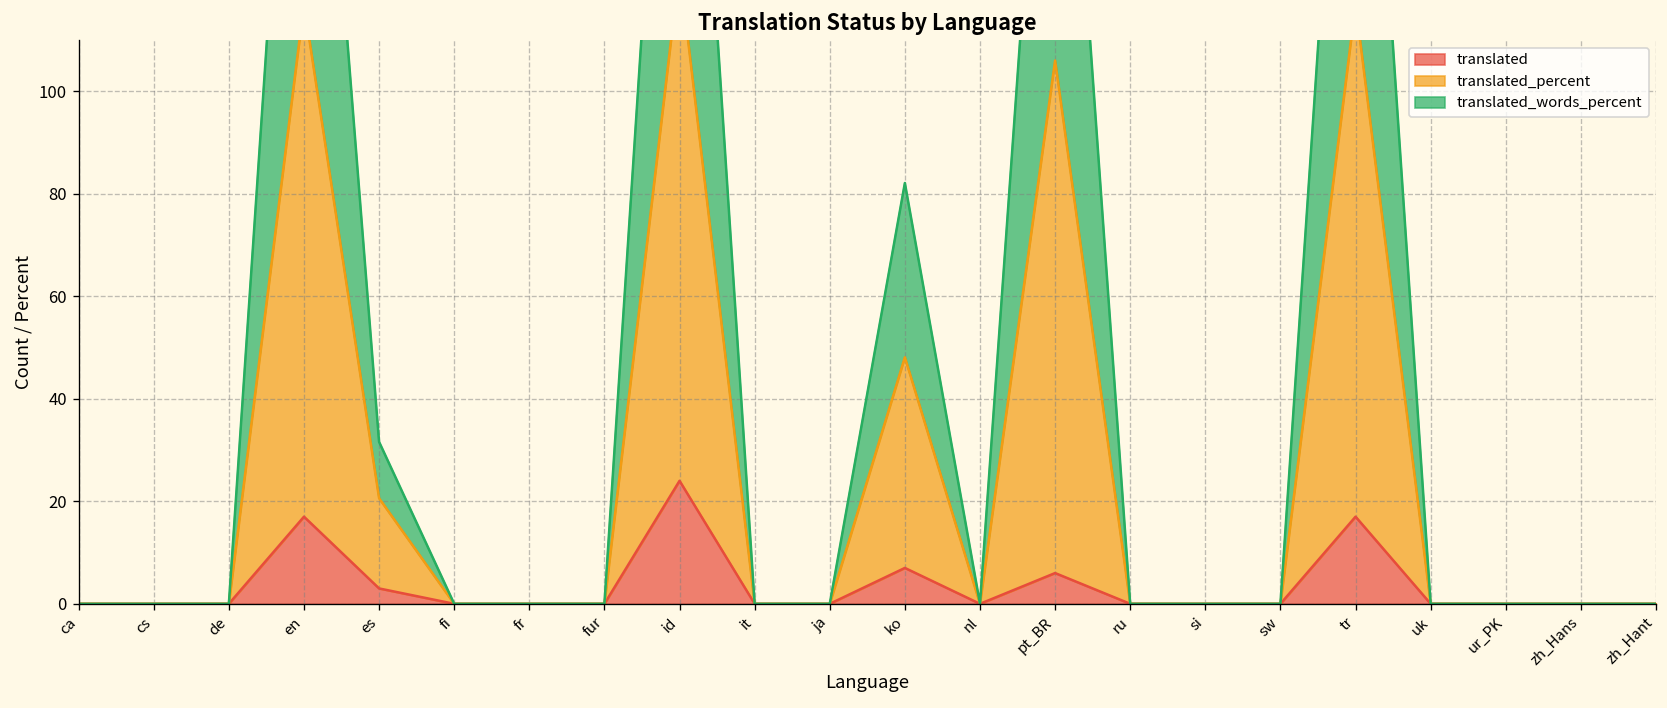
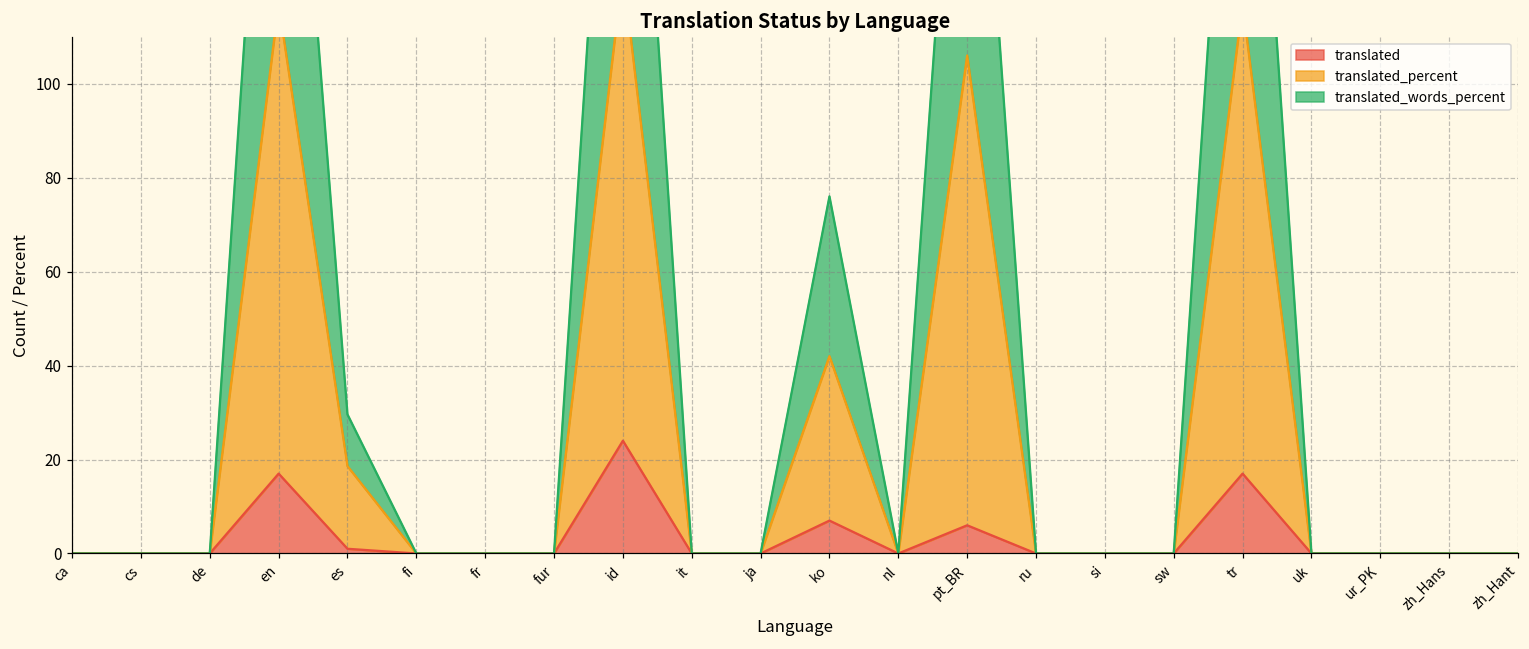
translated, es: 3 -> 1
translated_percent, ko: 41 -> 35
